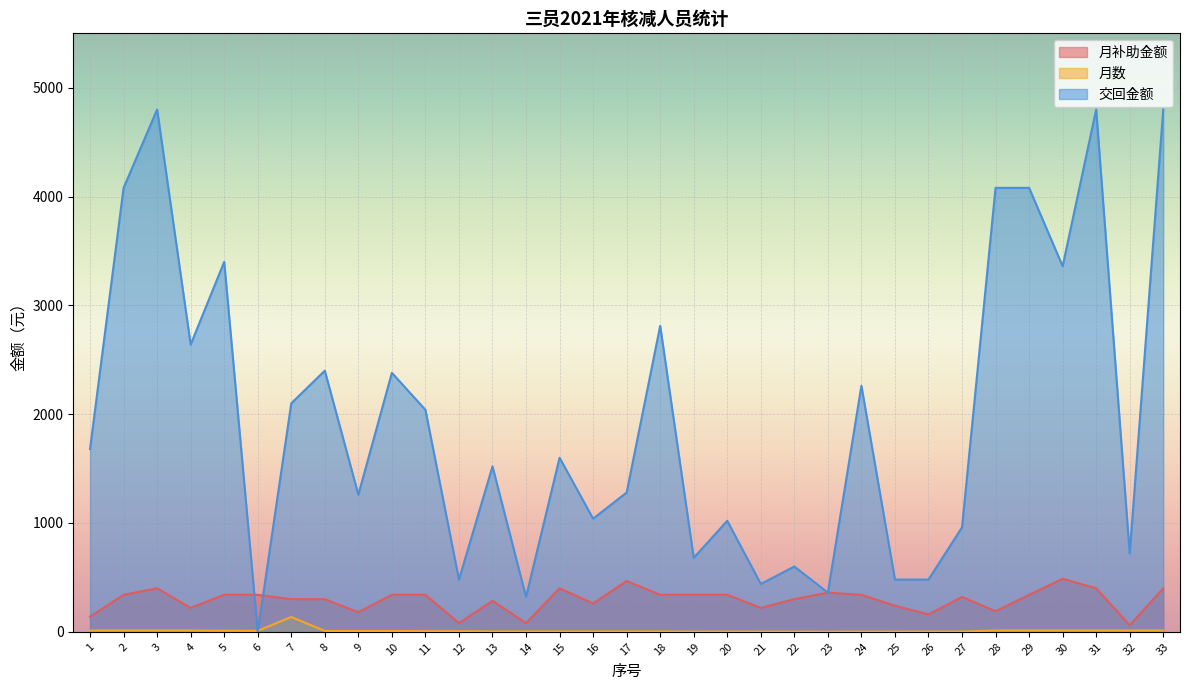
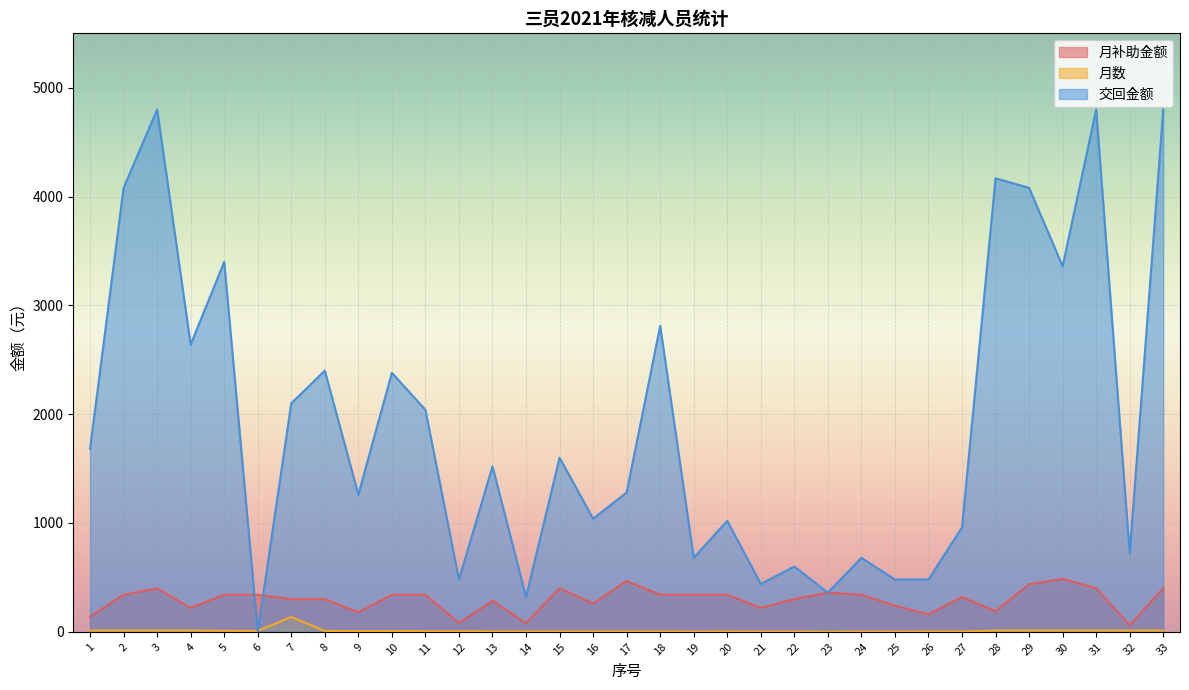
交回金额, 24: 2260 -> 680
交回金额, 28: 4080 -> 4170
月补助金额, 29: 340 -> 440
